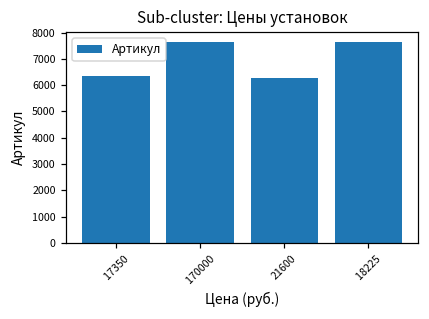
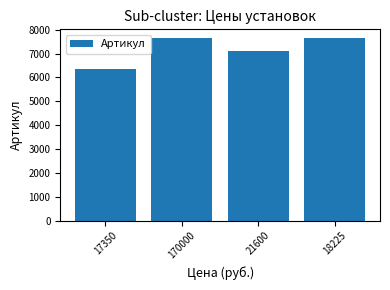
21600: 6300 -> 7100
